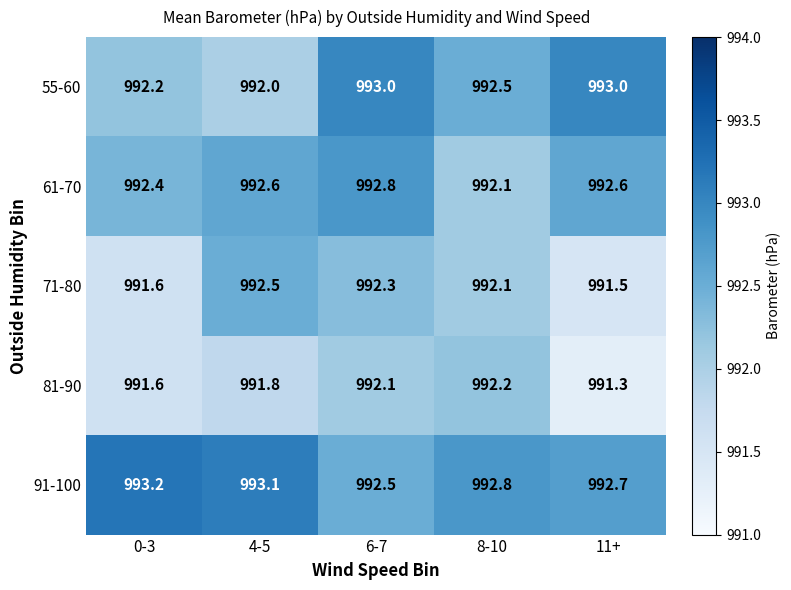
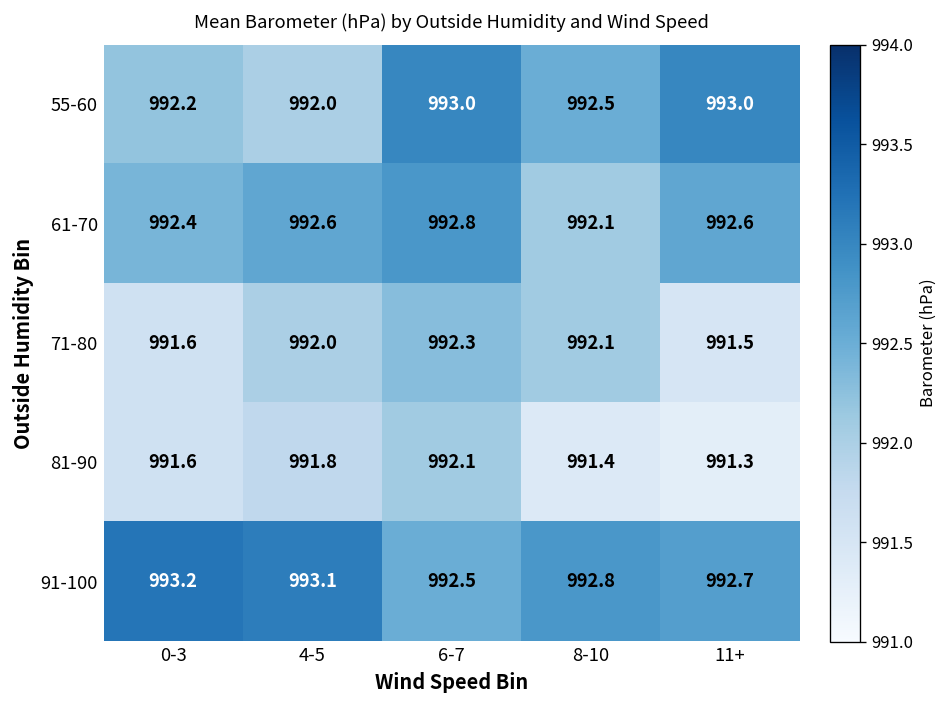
71-80, 4-5: 992.5 -> 992.0
81-90, 8-10: 992.2 -> 991.4
